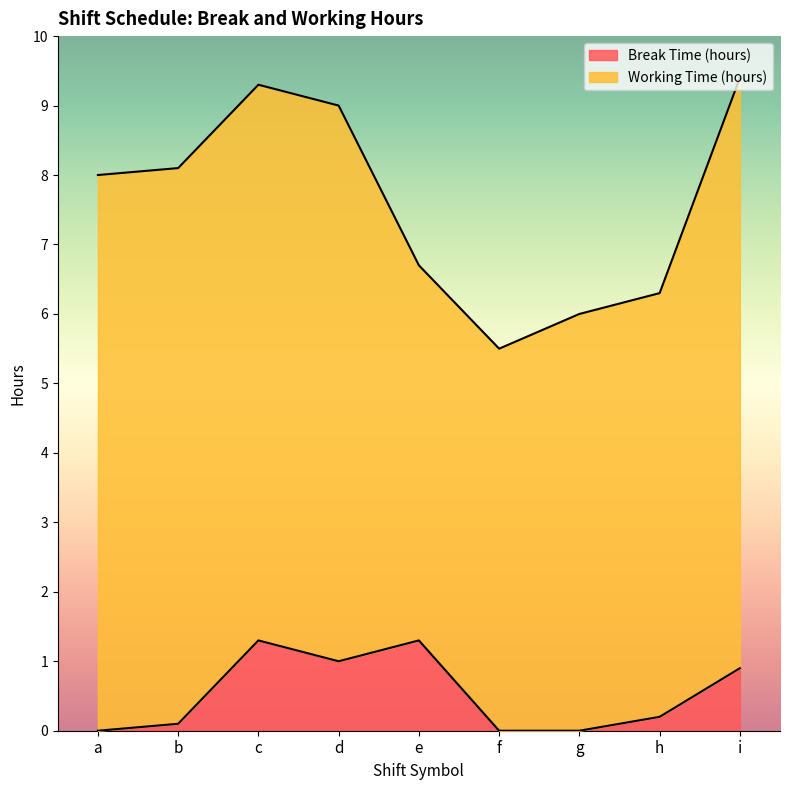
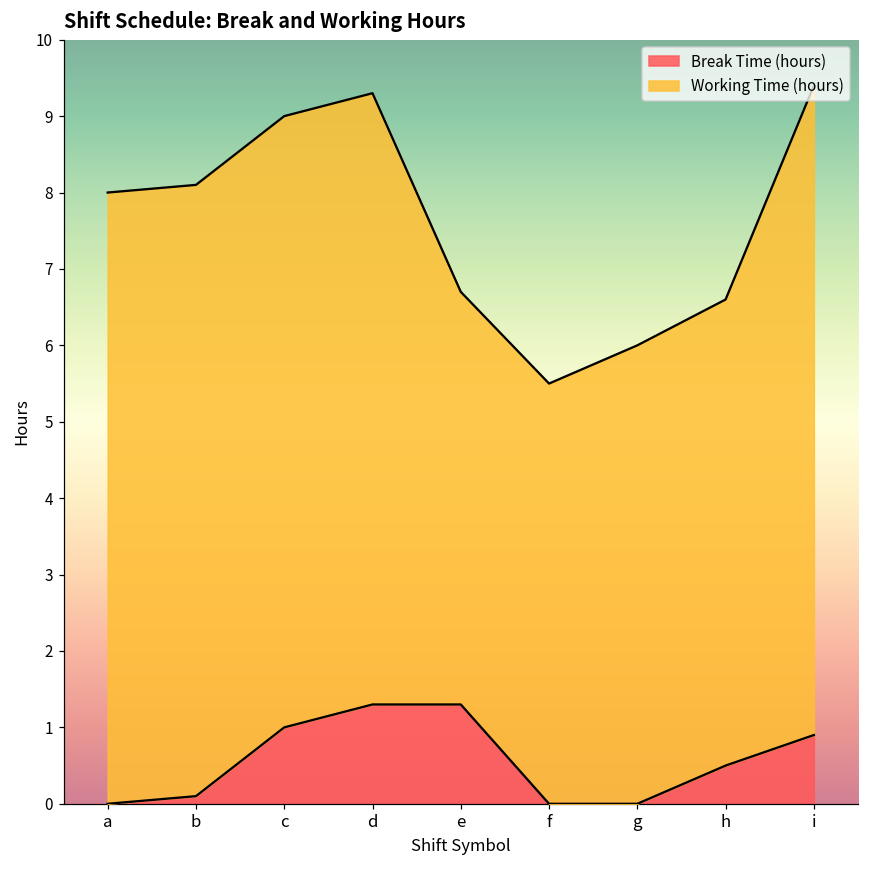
Break Time (hours), c: 1.3 -> 1.0
Break Time (hours), d: 1.0 -> 1.3
Break Time (hours), h: 0.2 -> 0.5
